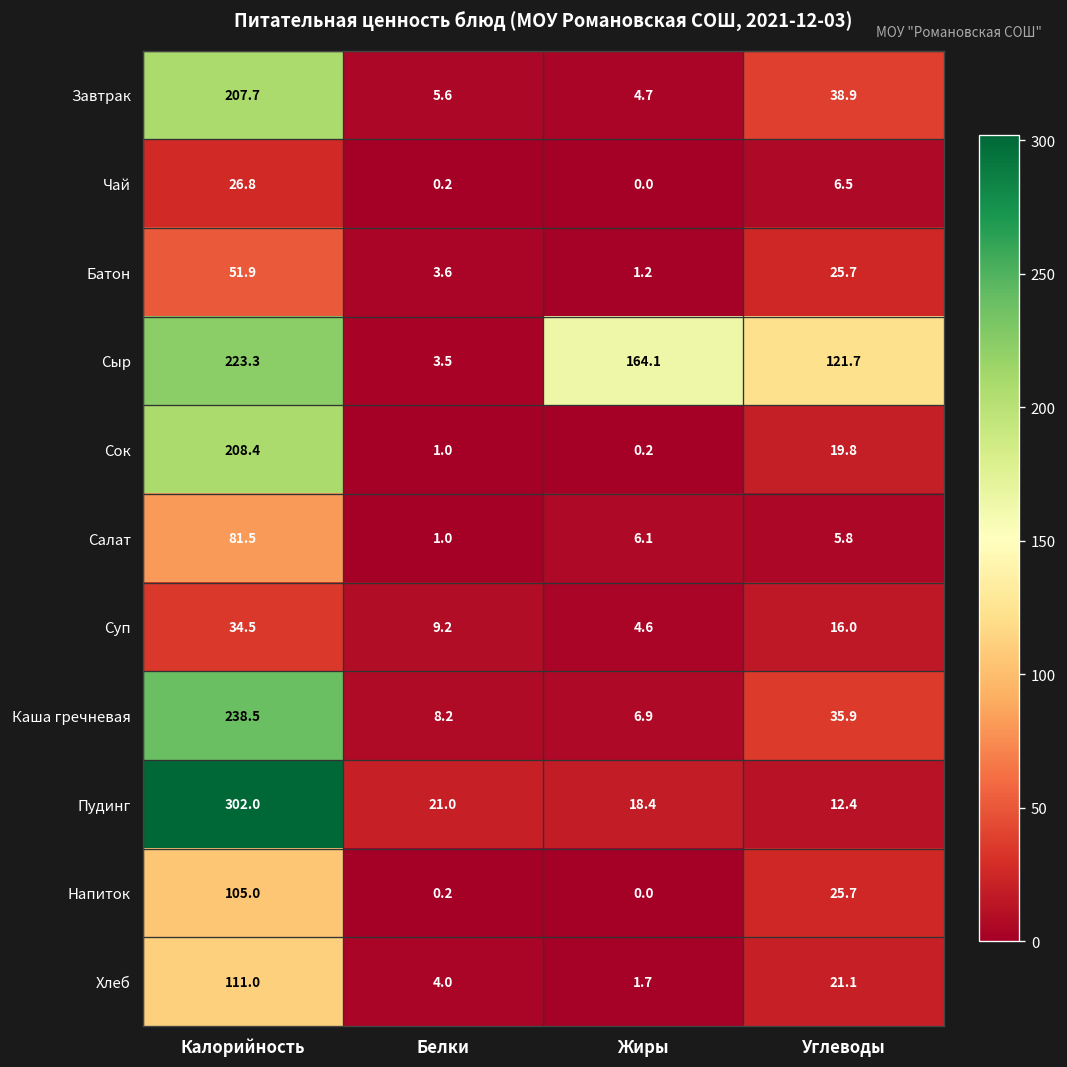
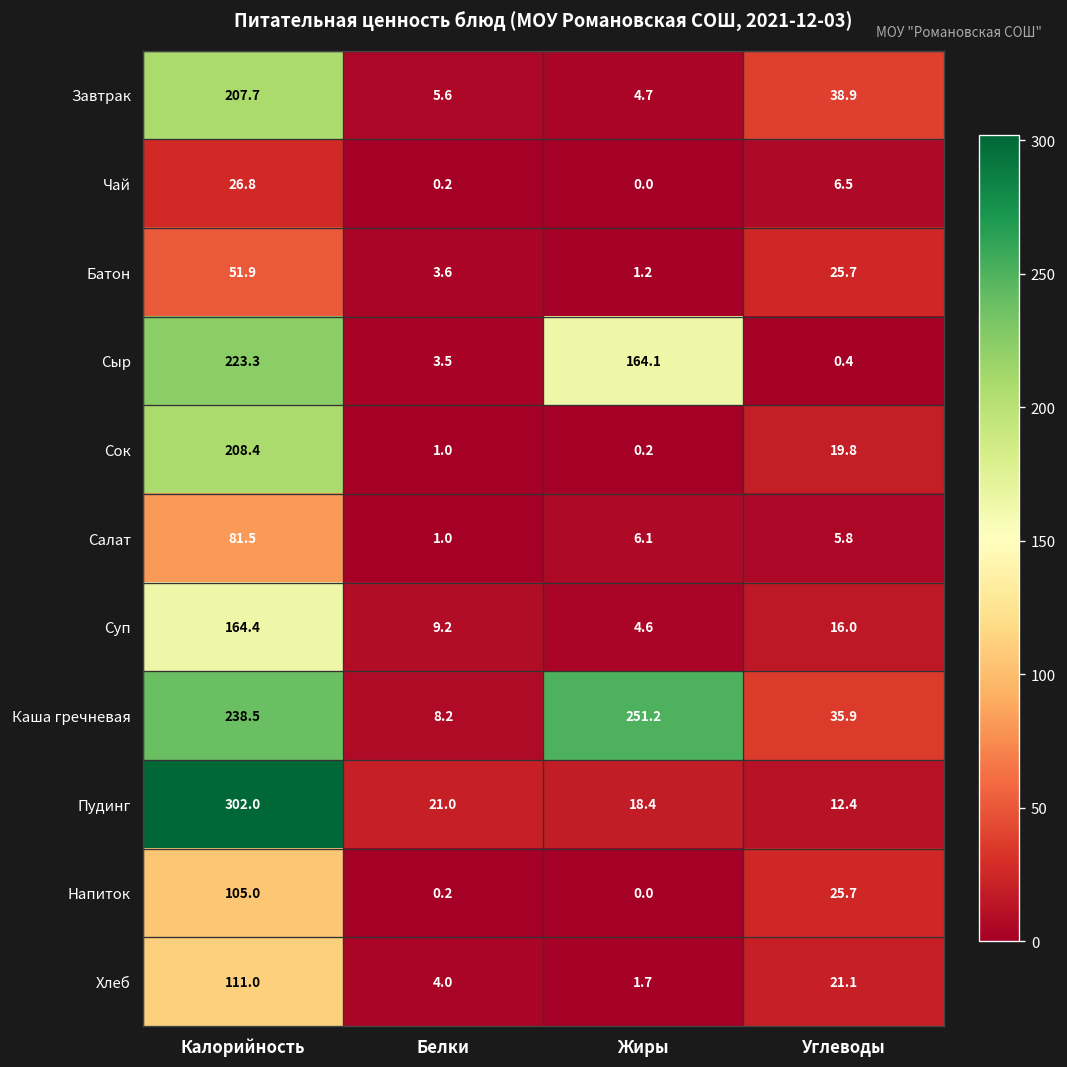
Сыр, Углеводы: 121.7 -> 0.4
Суп, Калорийность: 34.5 -> 164.4
Каша гречневая, Жиры: 6.9 -> 251.2
